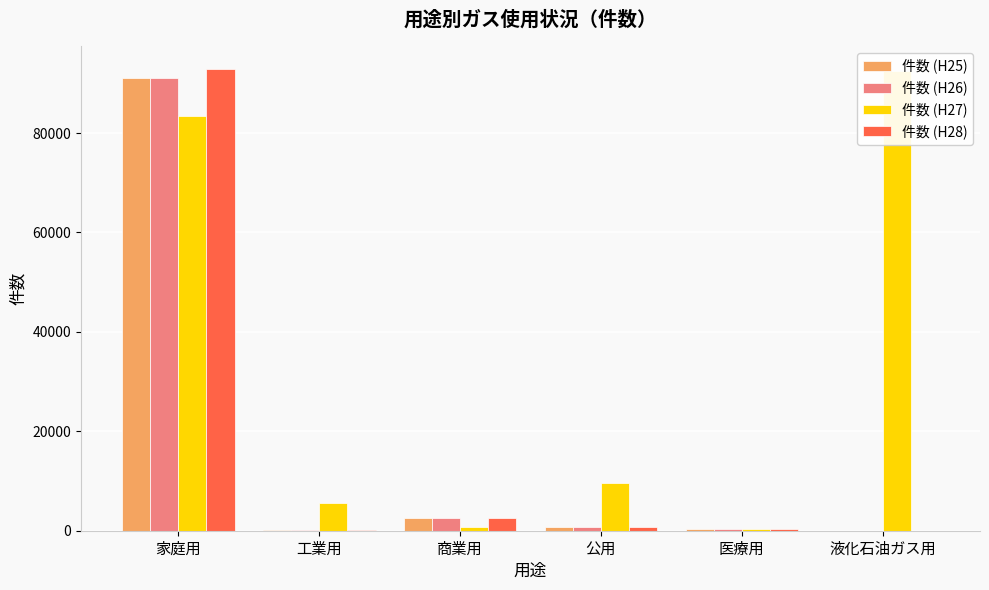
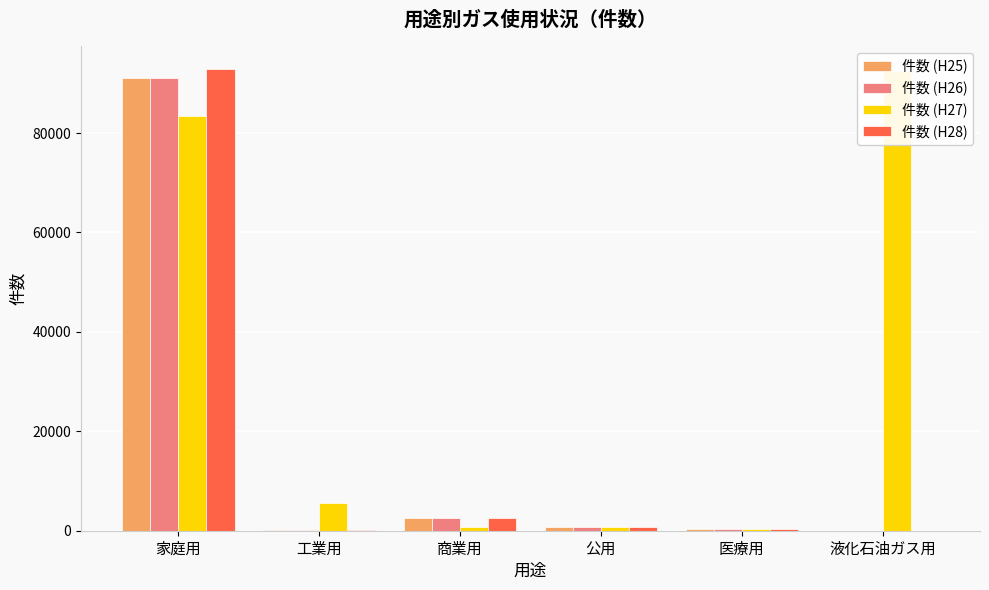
件数 (H27), 公用: 10000 -> 1000
